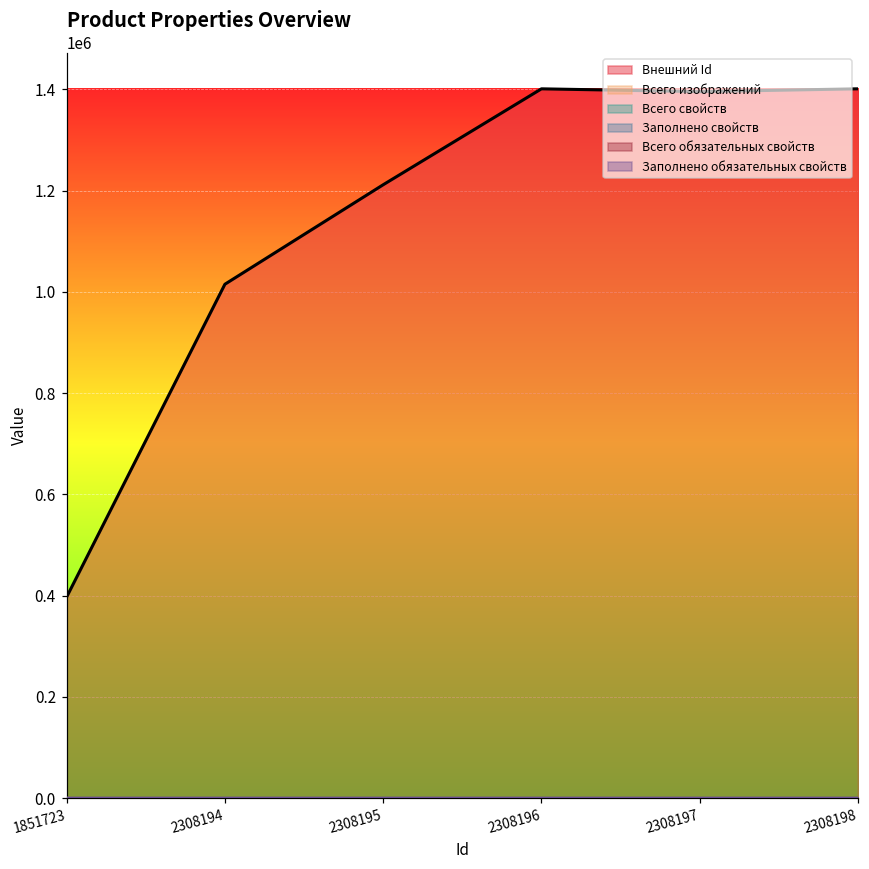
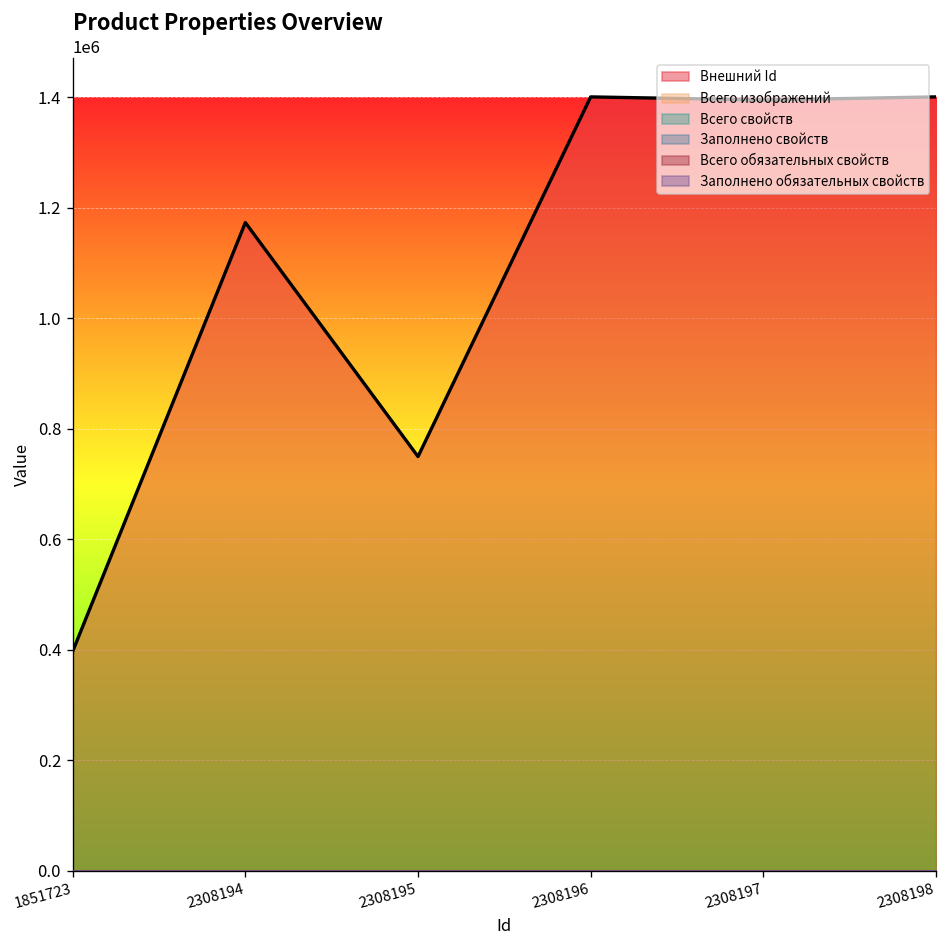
Внешний Id, 2308194: 1010000 -> 1170000
Внешний Id, 2308195: 1210000 -> 750000
